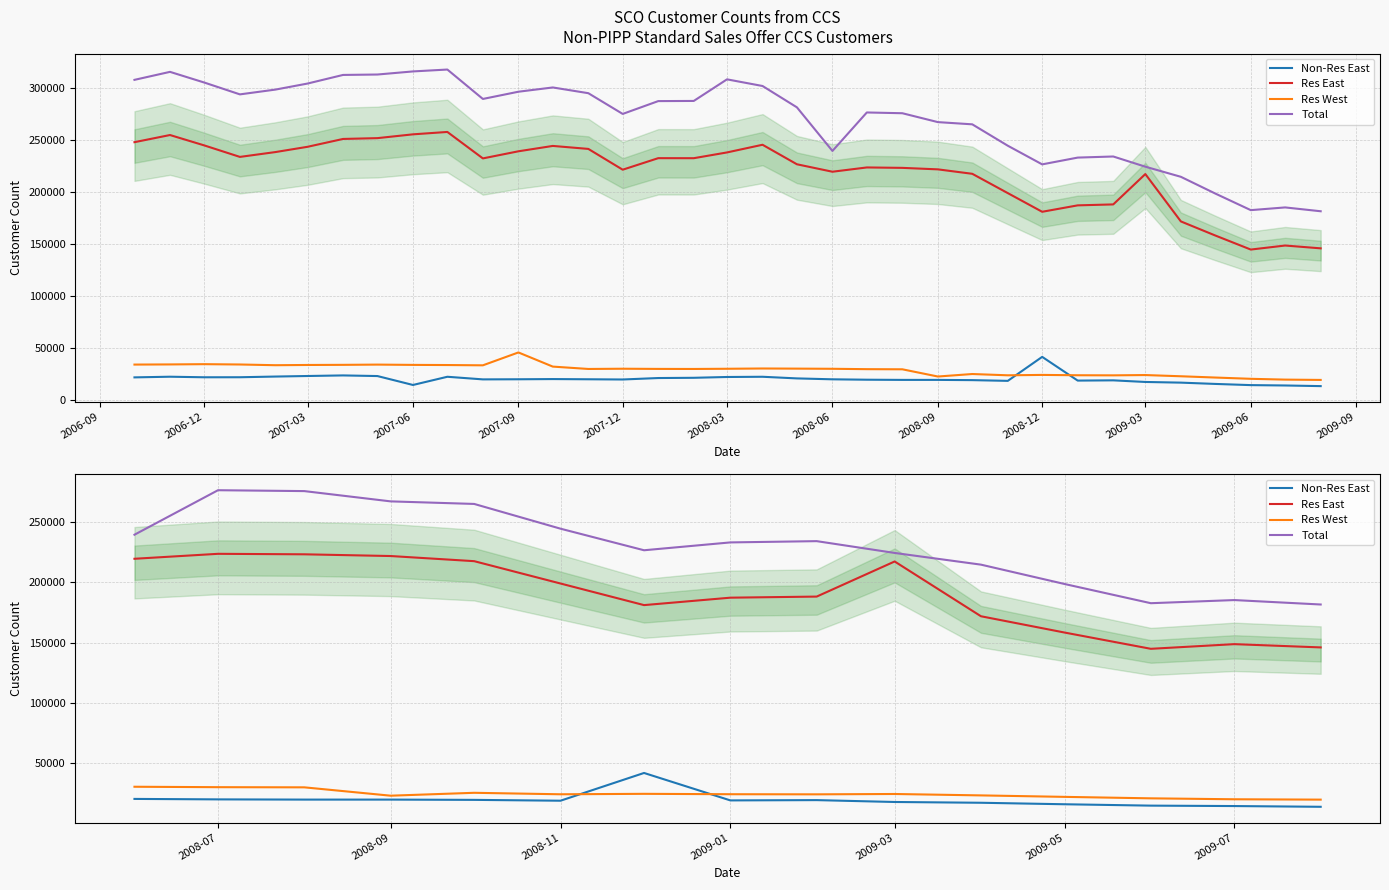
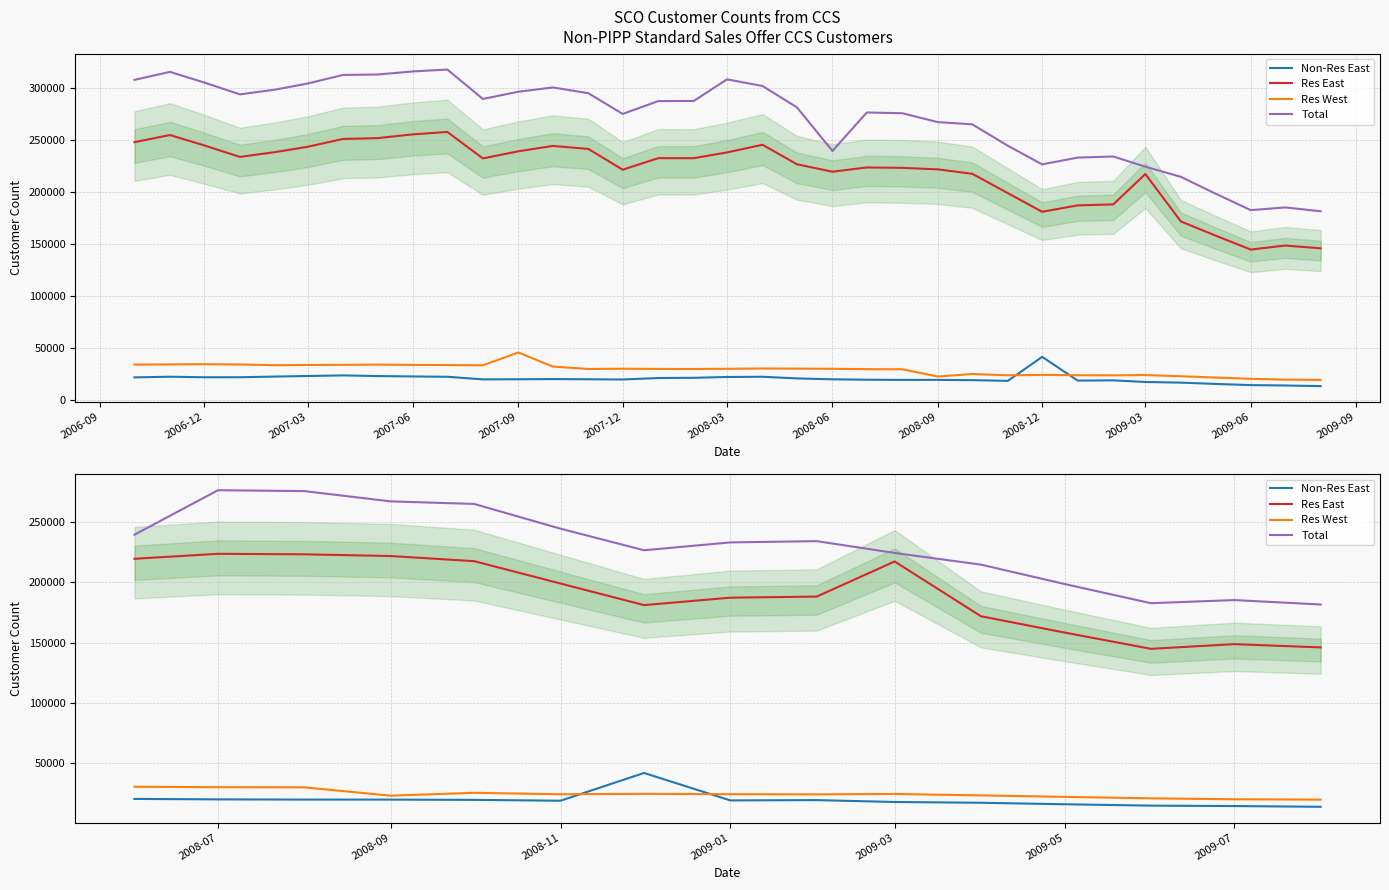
SCO Customer Counts from CCS Non-PIPP Standard Sales Offer CCS Customers, Non-Res East, 2007-06: 15000 -> 23000
